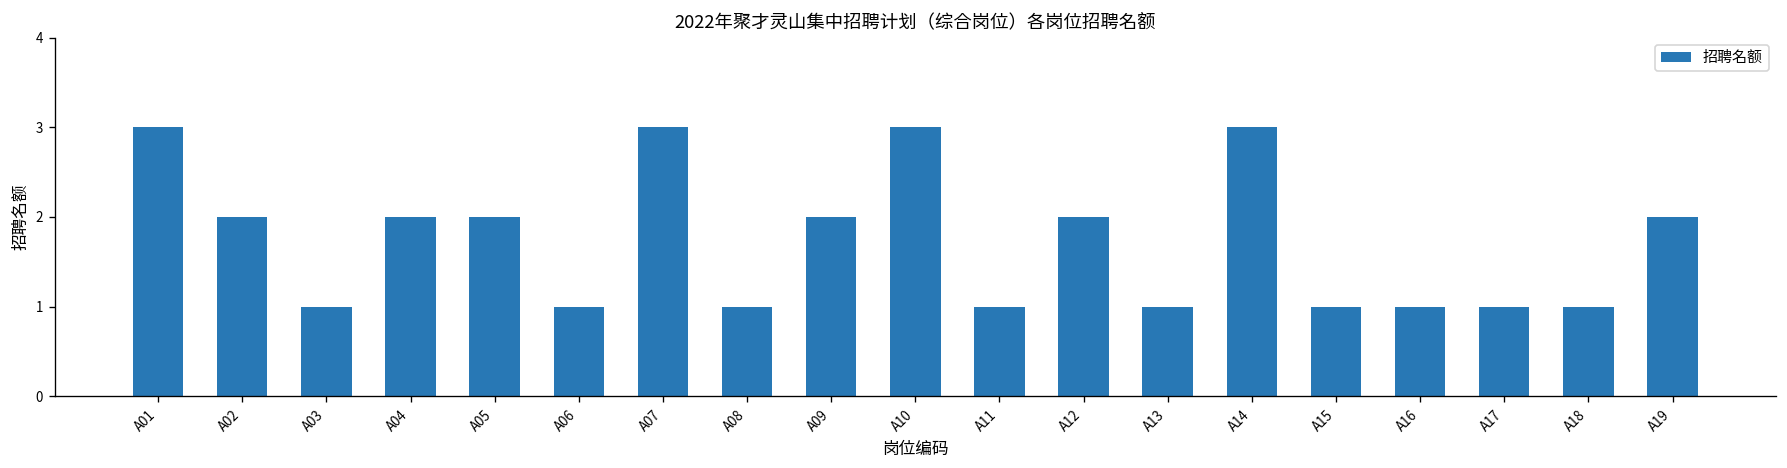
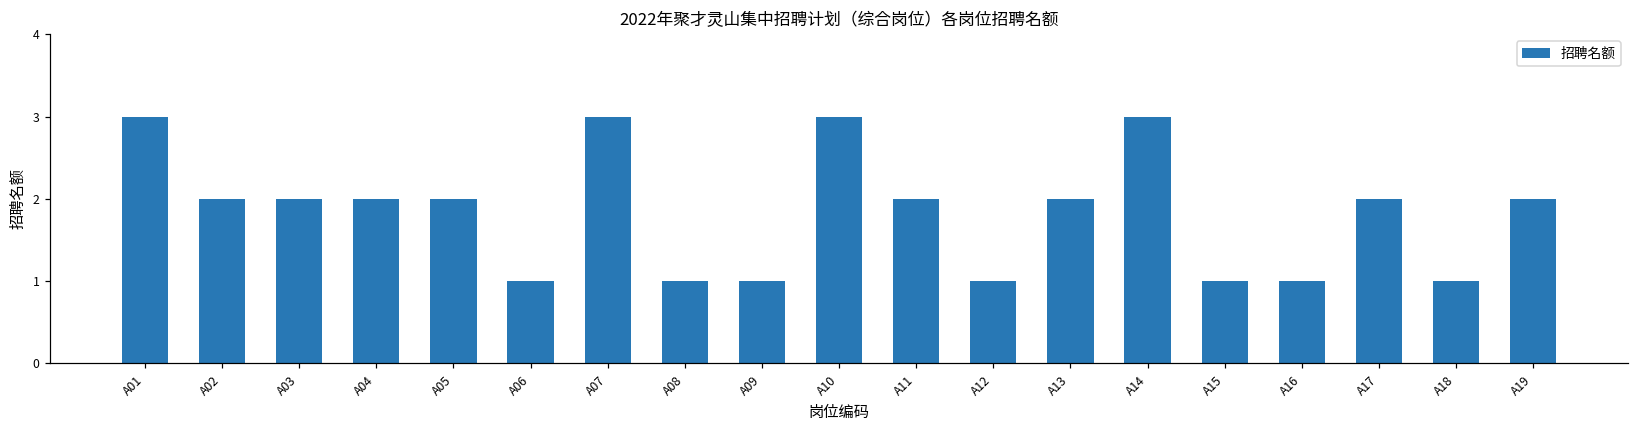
A03: 1 -> 2
A09: 2 -> 1
A11: 1 -> 2
A12: 2 -> 1
A13: 1 -> 2
A17: 1 -> 2
